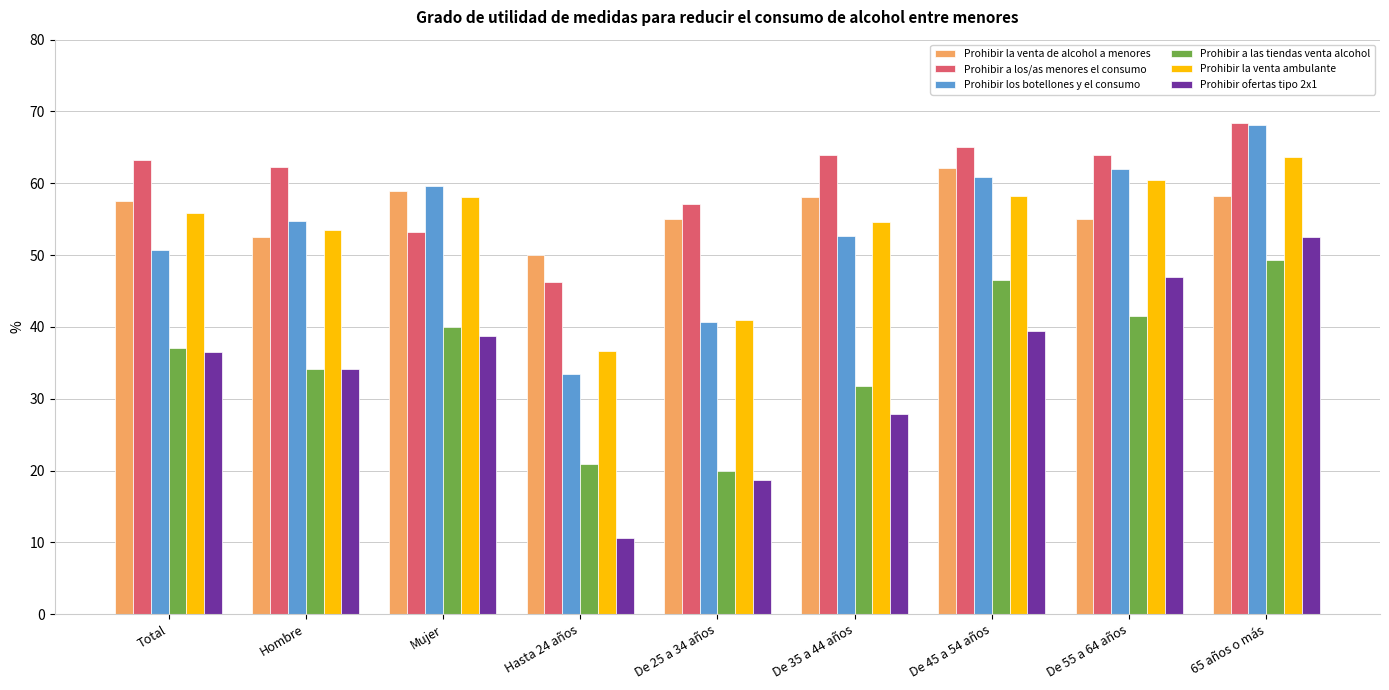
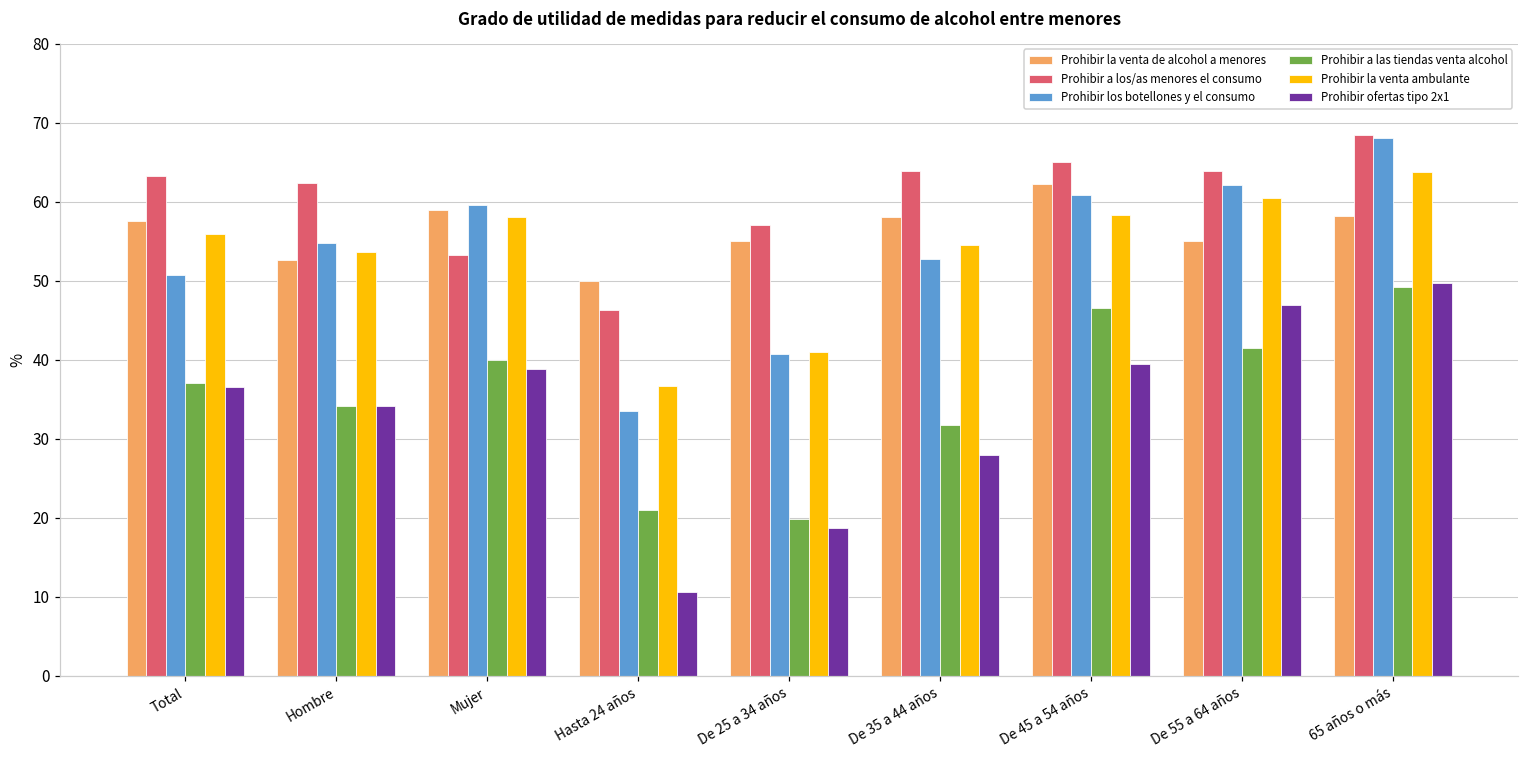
Prohibir ofertas tipo 2x1, 65 años o más: 53 -> 50
